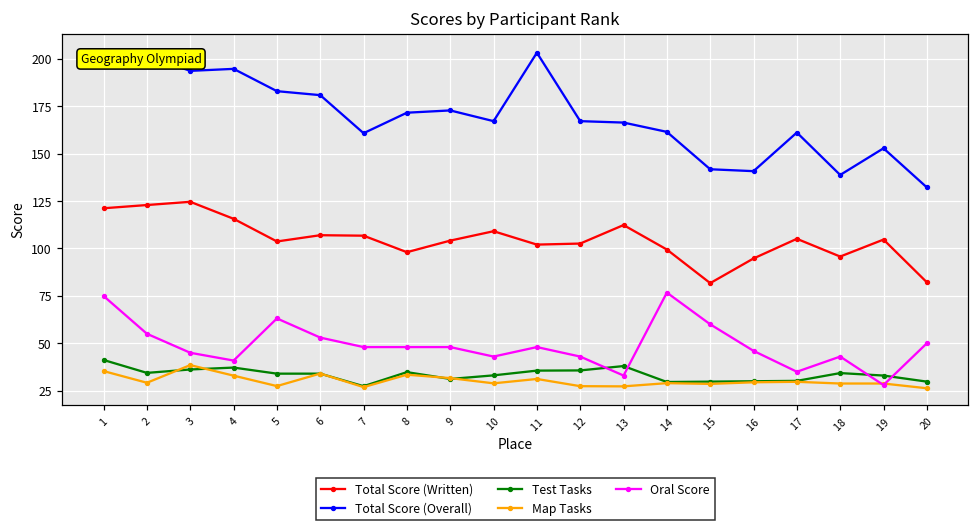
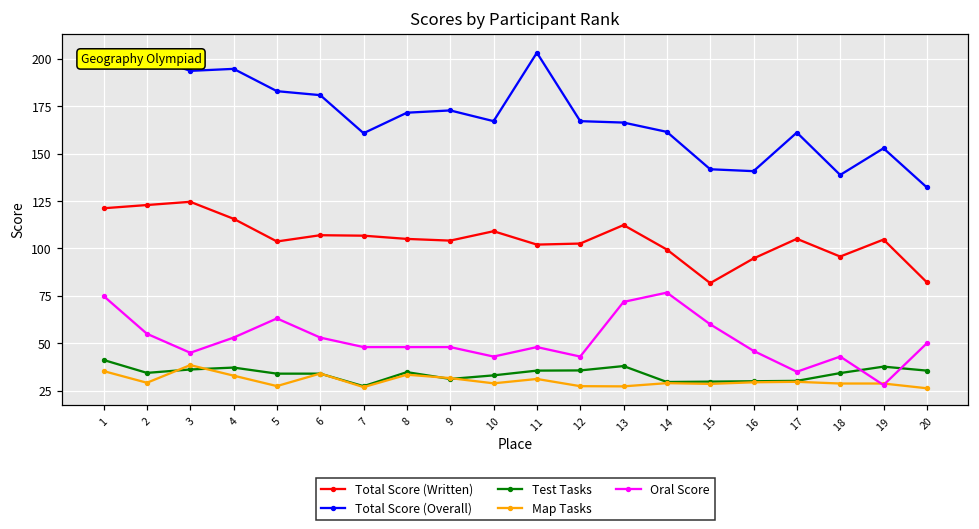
Oral Score, 4: 41 -> 53
Total Score (Written), 8: 98 -> 105
Oral Score, 13: 33 -> 72
Test Tasks, 19: 33 -> 38
Test Tasks, 20: 30 -> 36
